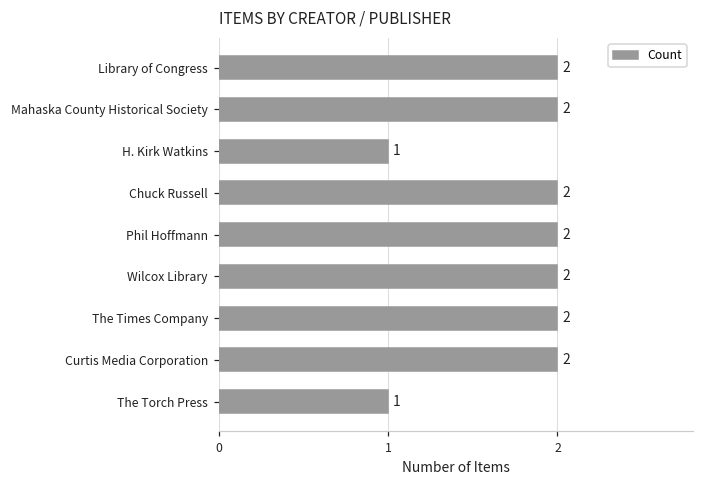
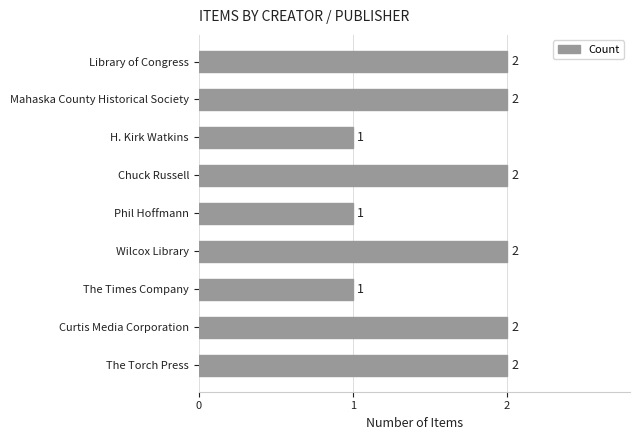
Phil Hoffmann: 2 -> 1
The Times Company: 2 -> 1
The Torch Press: 1 -> 2
